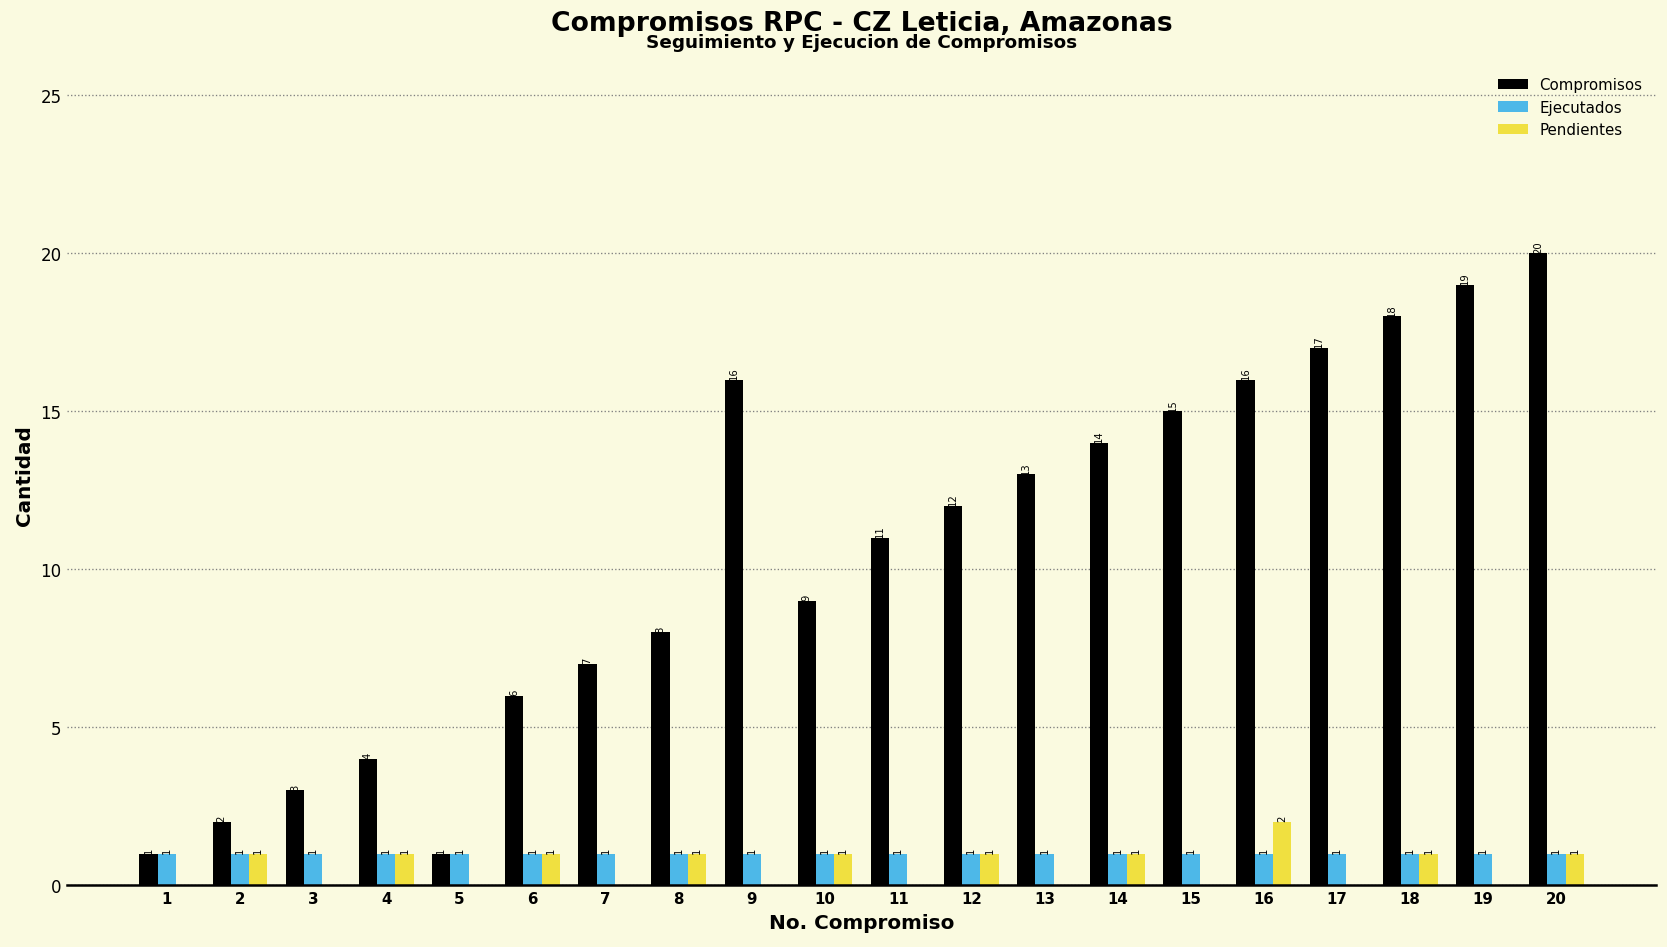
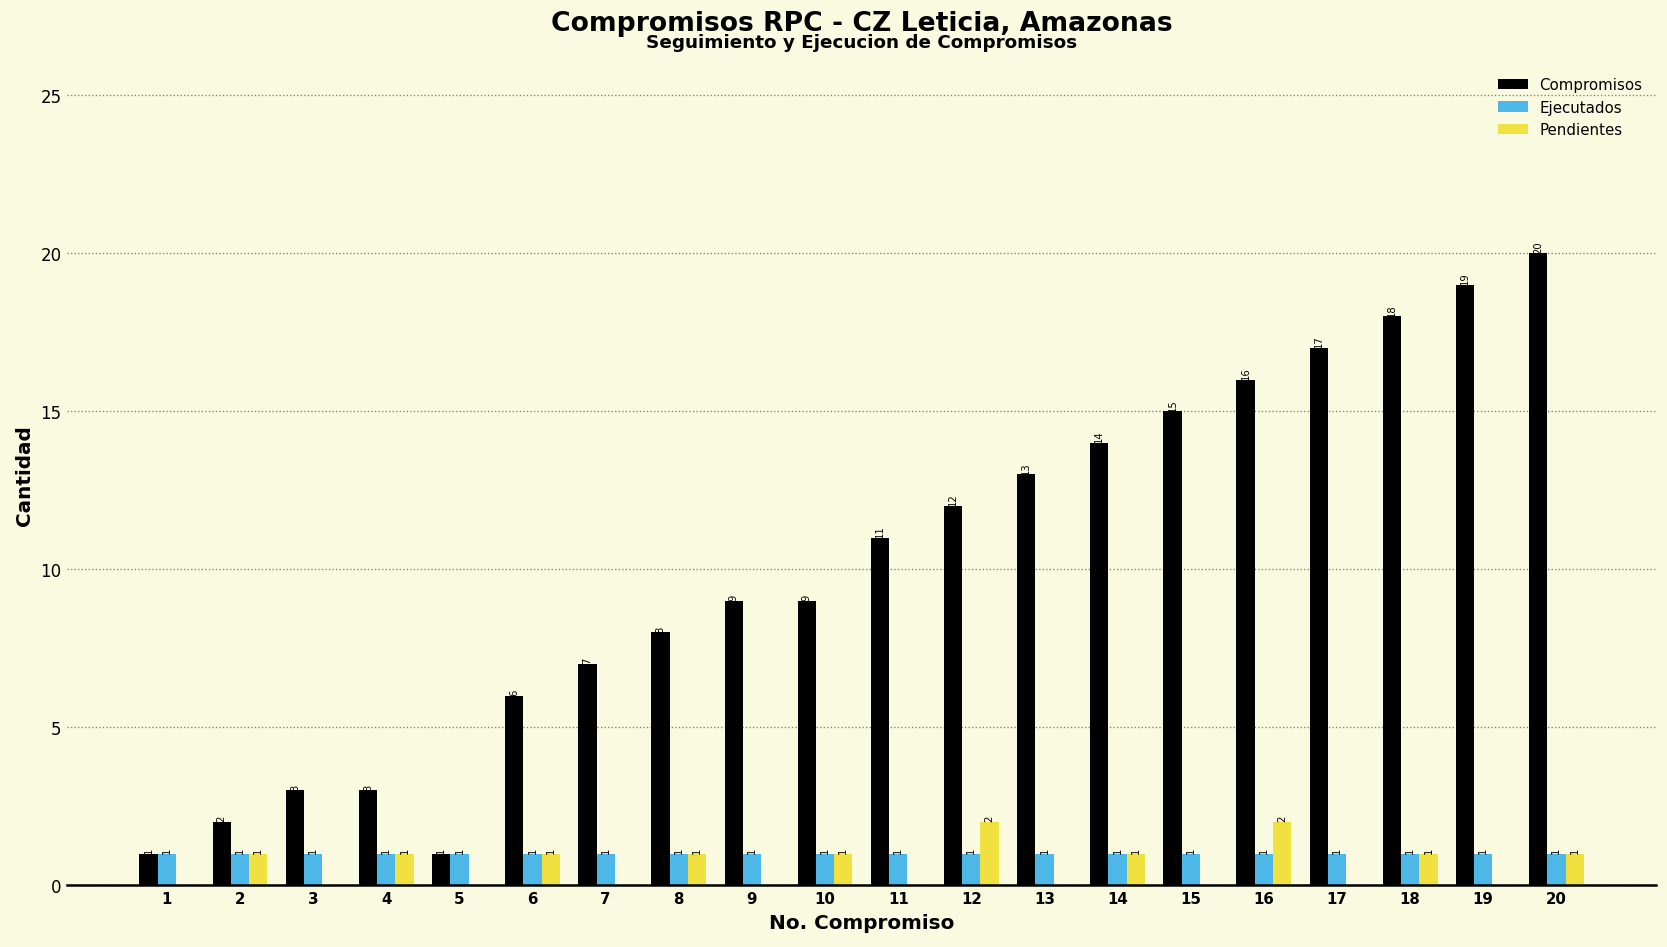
Compromisos, 4: 4 -> 3
Compromisos, 9: 16 -> 9
Pendientes, 12: 1 -> 2
